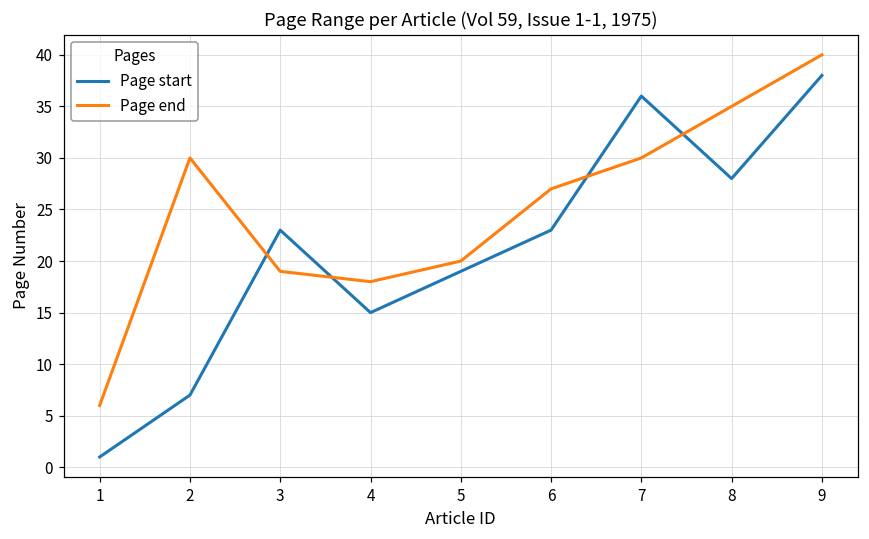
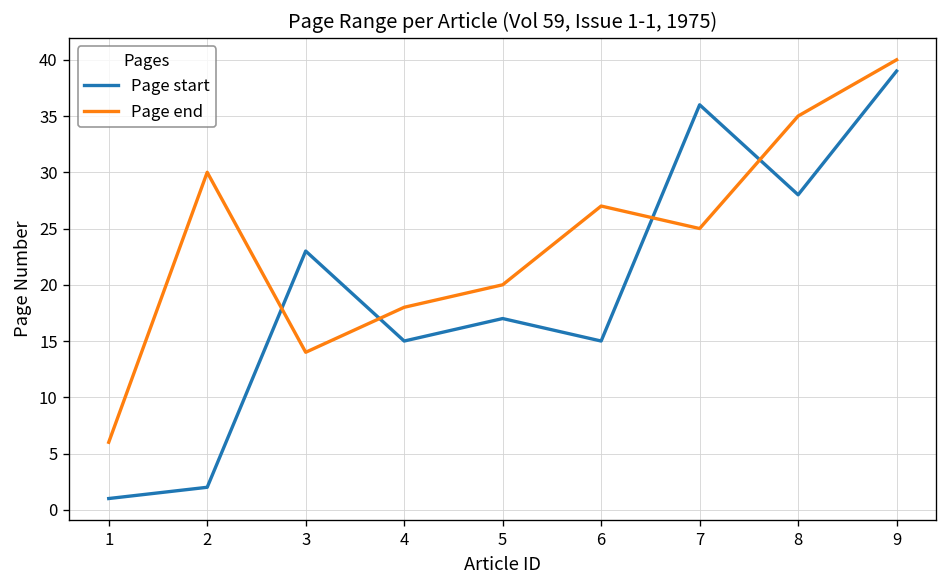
Page start, 2: 7 -> 2
Page end, 3: 19 -> 14
Page start, 5: 19 -> 17
Page start, 6: 23 -> 15
Page end, 7: 30 -> 25
Page start, 9: 38 -> 39
